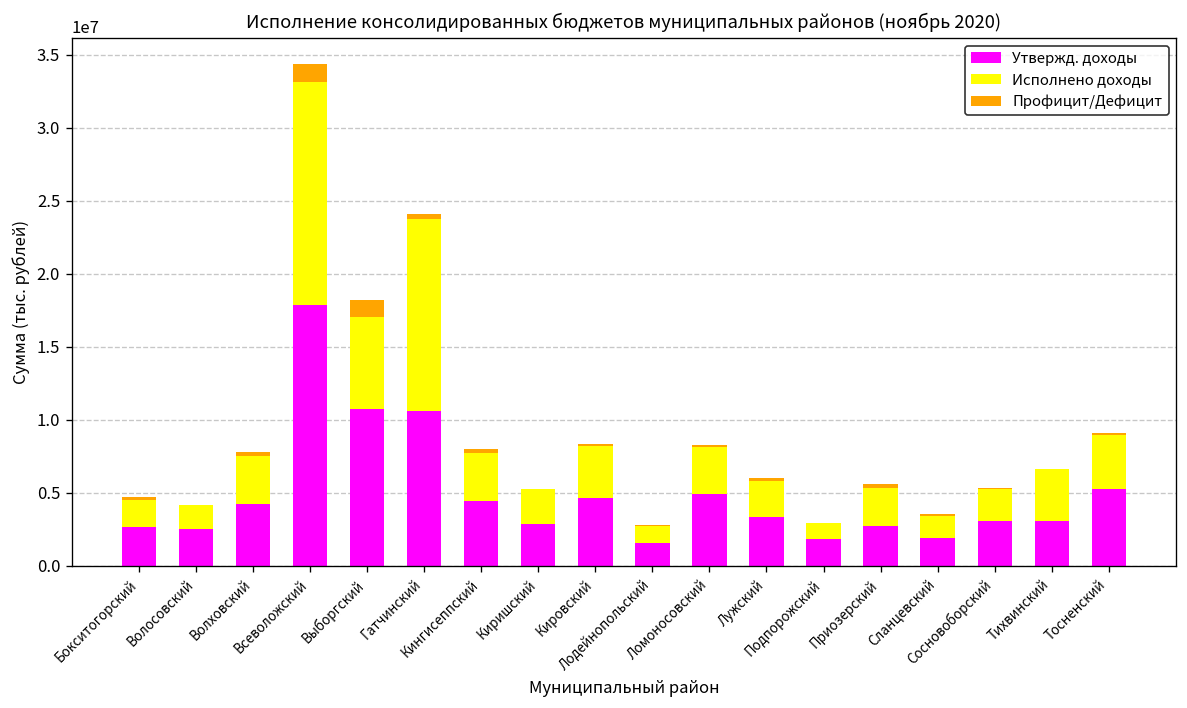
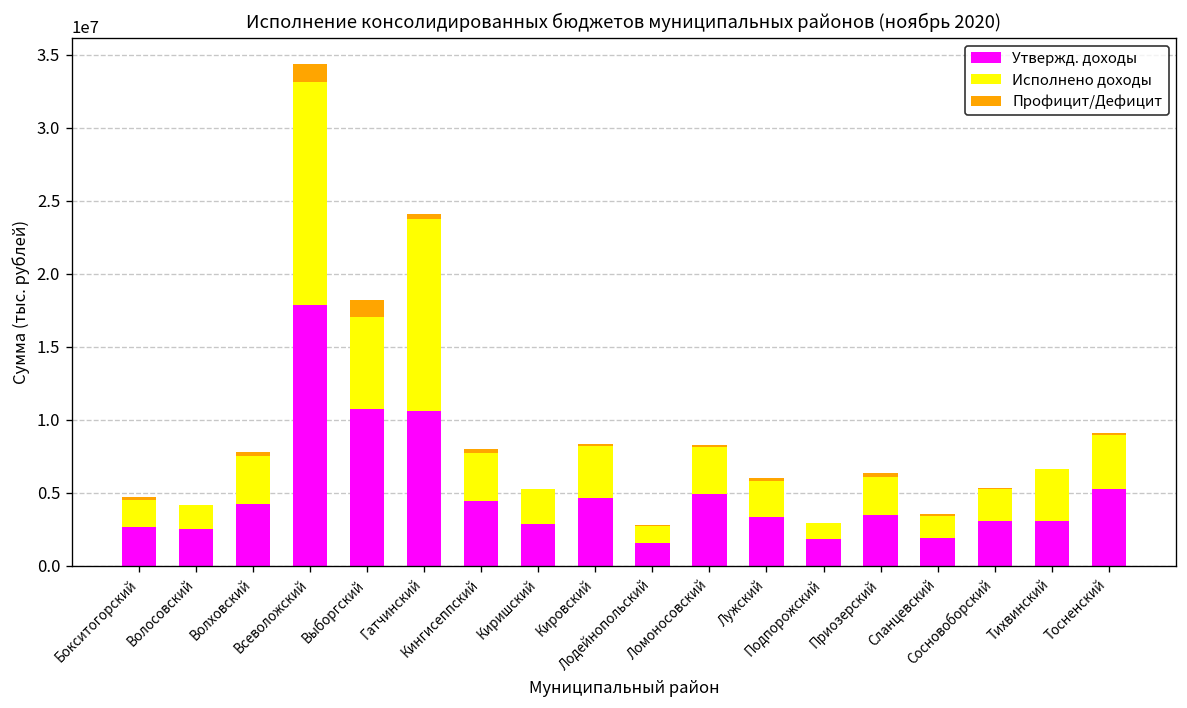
Утвержд. доходы, Приозерский: 2700000 -> 3500000
